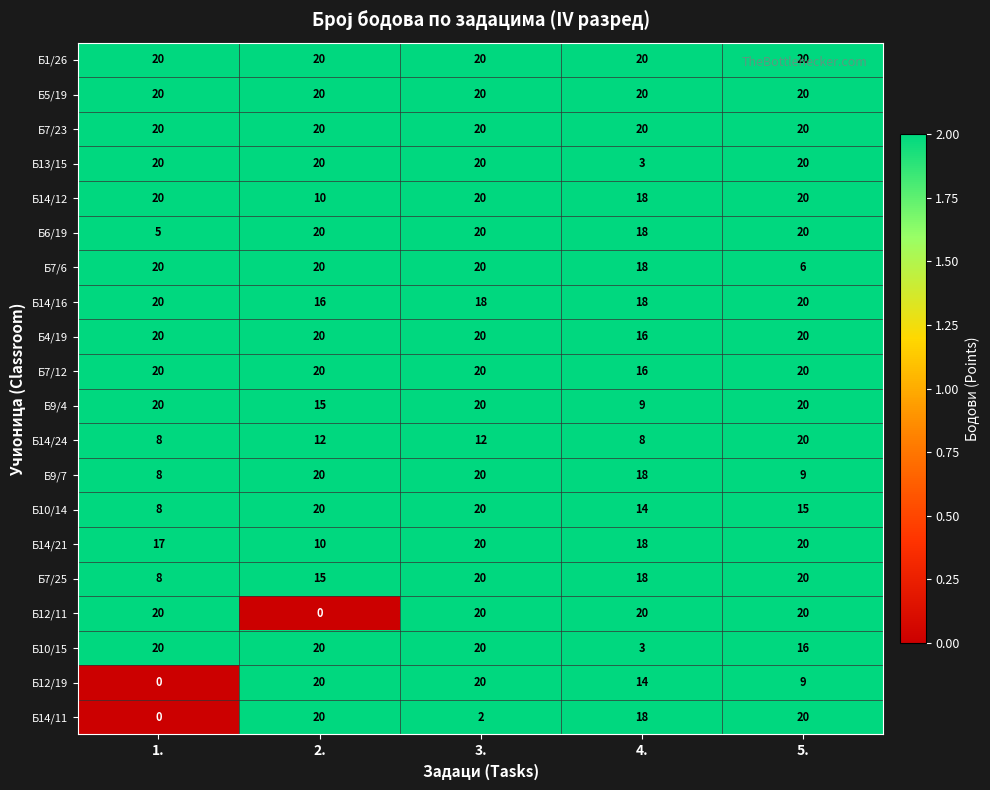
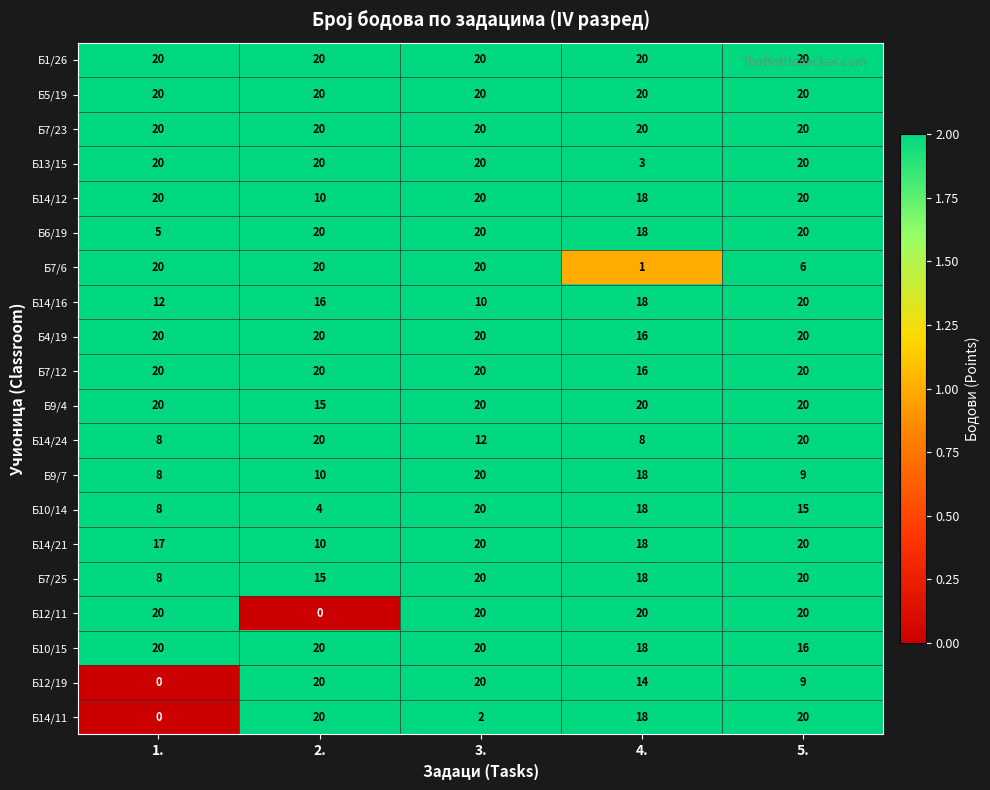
Б7/6, 4.: 18 -> 1
Б14/16, 1.: 20 -> 12
Б14/16, 3.: 18 -> 10
Б9/4, 4.: 9 -> 20
Б14/24, 2.: 12 -> 20
Б9/7, 2.: 20 -> 10
Б10/14, 2.: 20 -> 4
Б10/14, 4.: 14 -> 18
Б10/15, 4.: 3 -> 18
